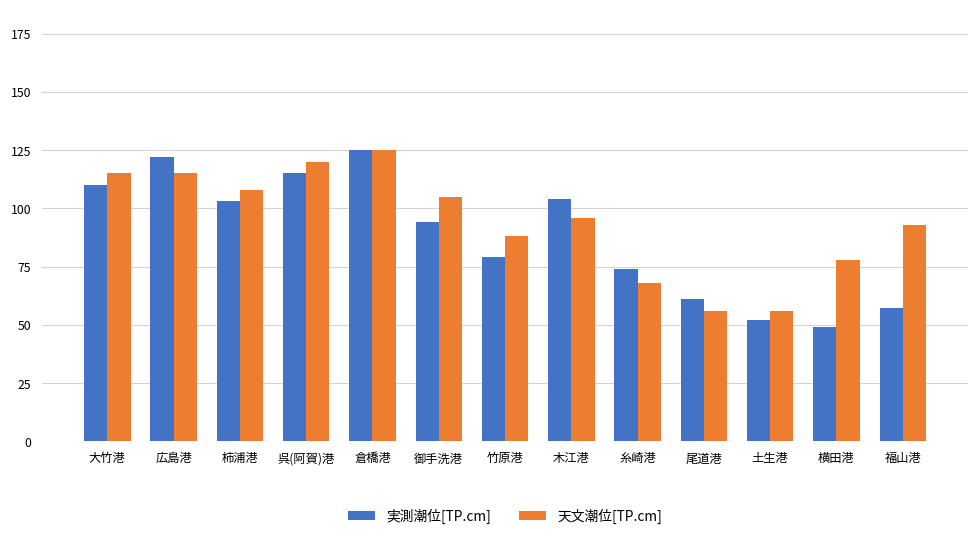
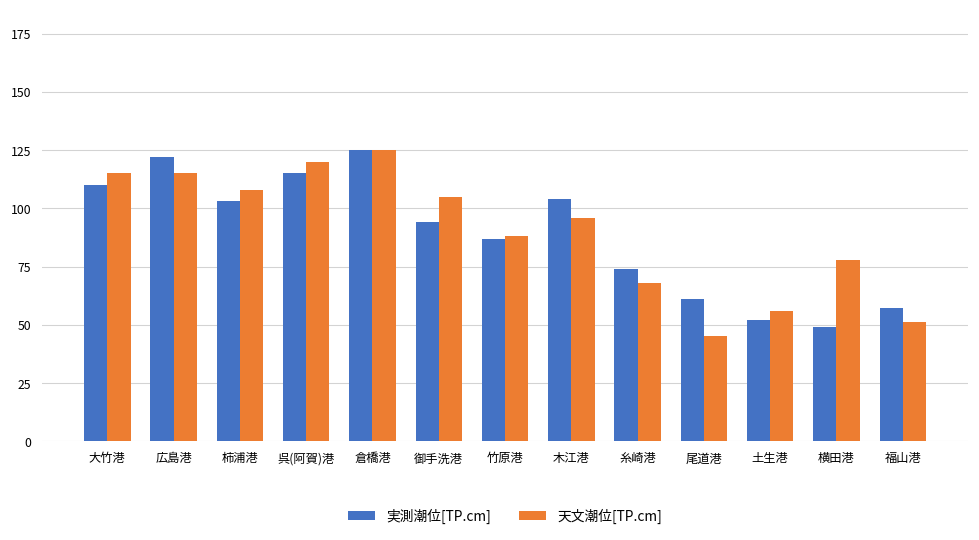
実測潮位[TP.cm], 竹原港: 79 -> 87
天文潮位[TP.cm], 尾道港: 56 -> 45
天文潮位[TP.cm], 福山港: 93 -> 51
